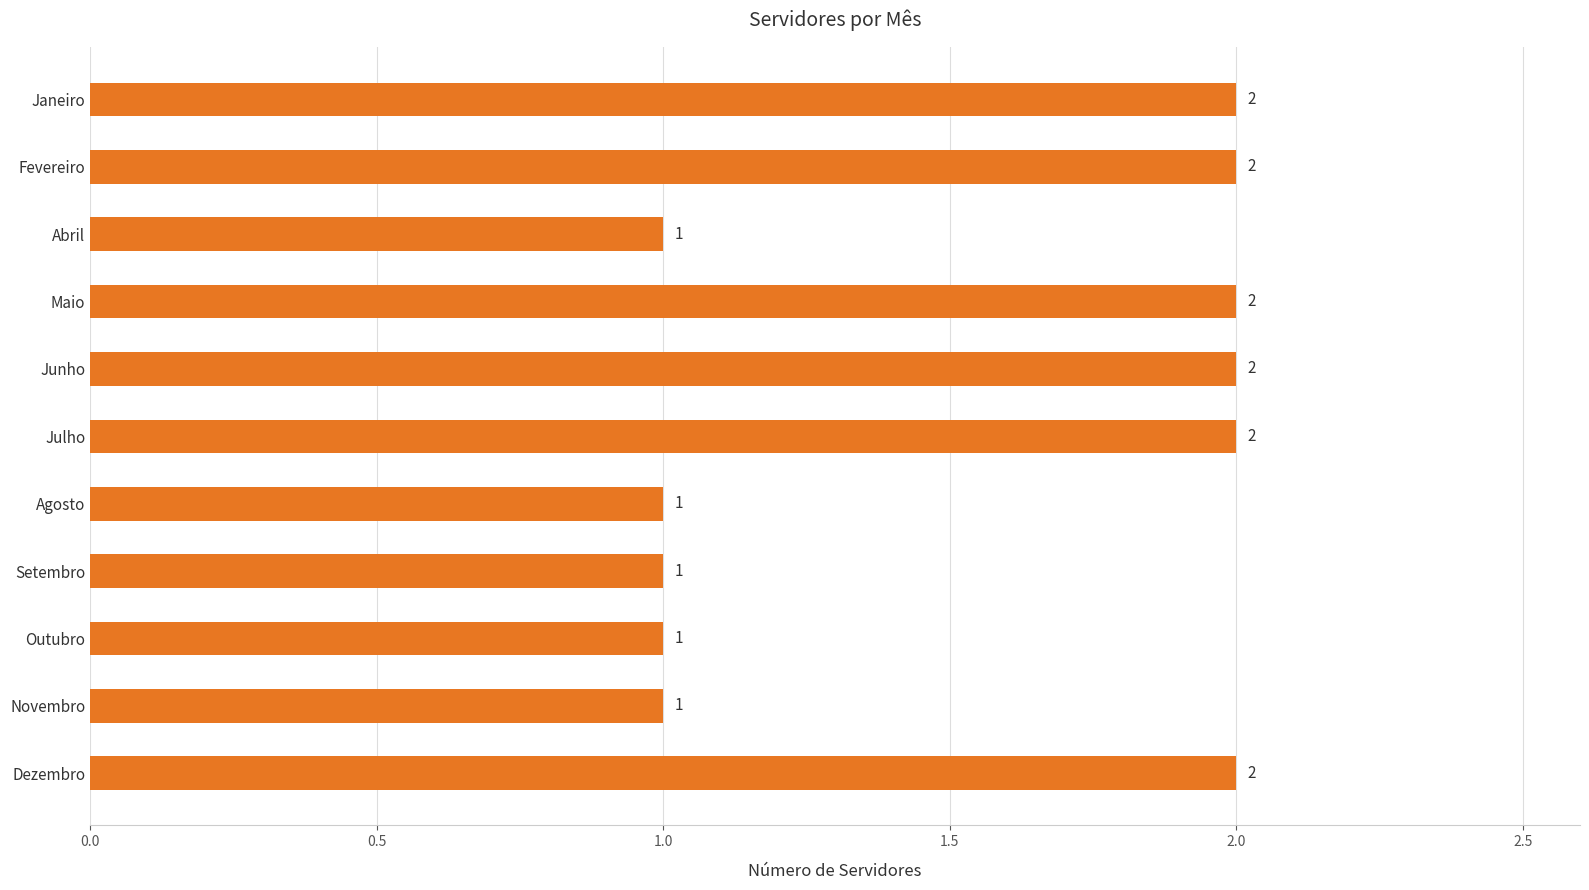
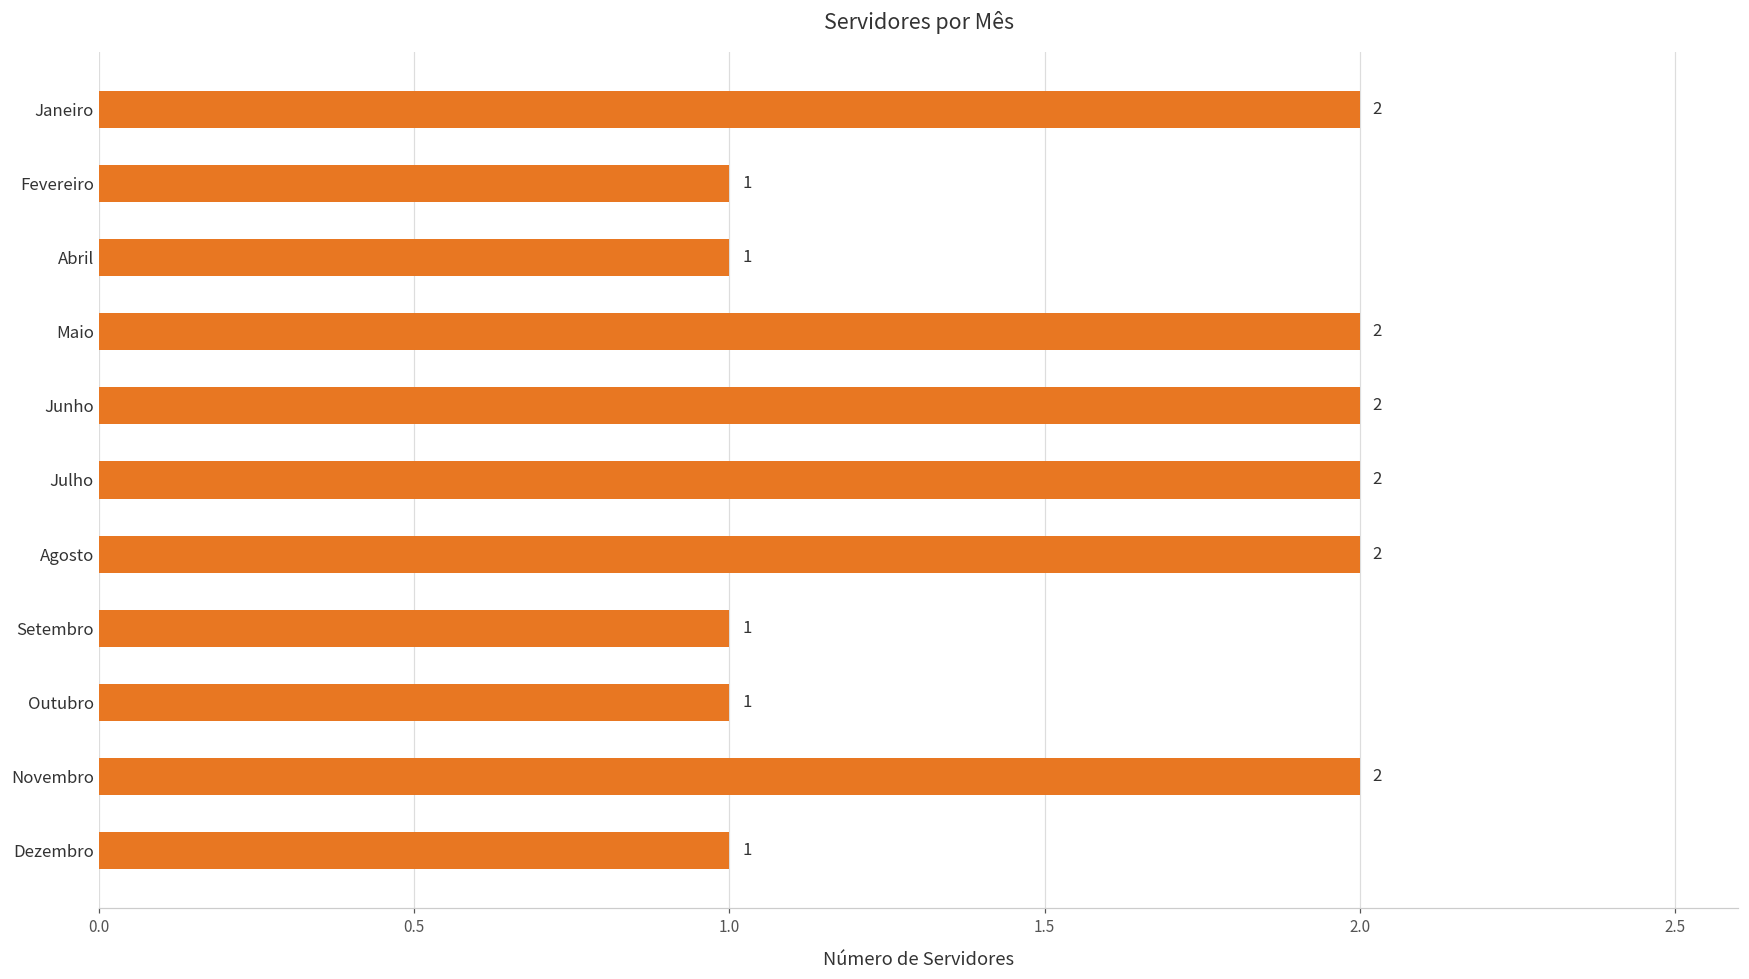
Fevereiro: 2 -> 1
Agosto: 1 -> 2
Novembro: 1 -> 2
Dezembro: 2 -> 1
